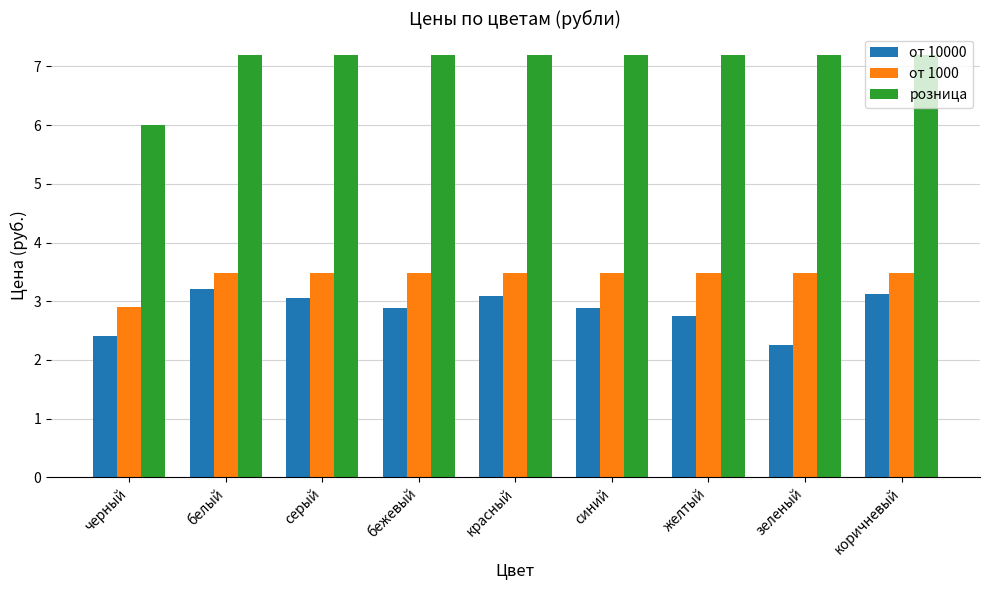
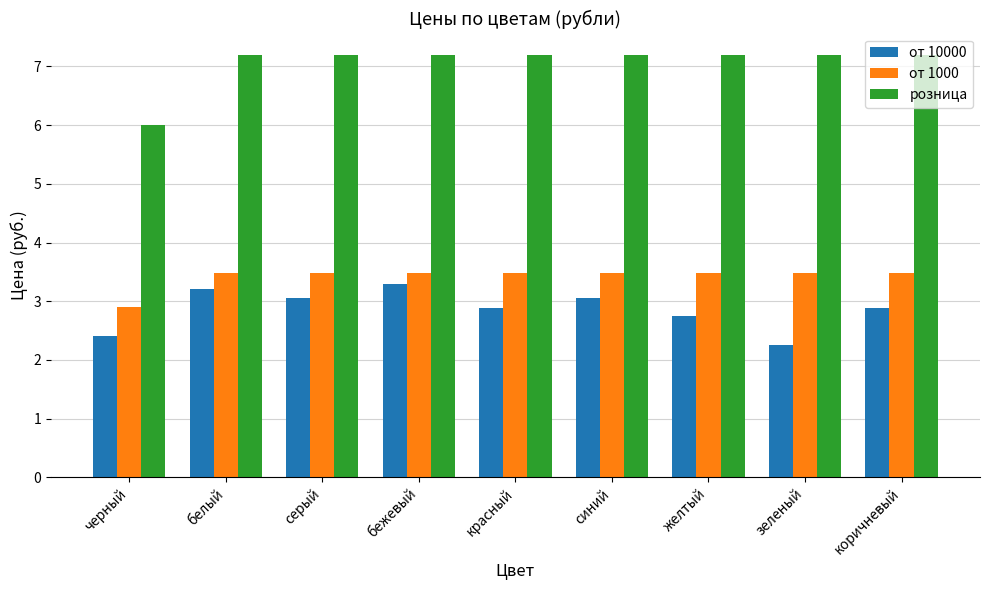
от 10000, бежевый: 2.9 -> 3.3
от 10000, красный: 3.1 -> 2.9
от 10000, синий: 2.9 -> 3.1
от 10000, коричневый: 3.1 -> 2.9
